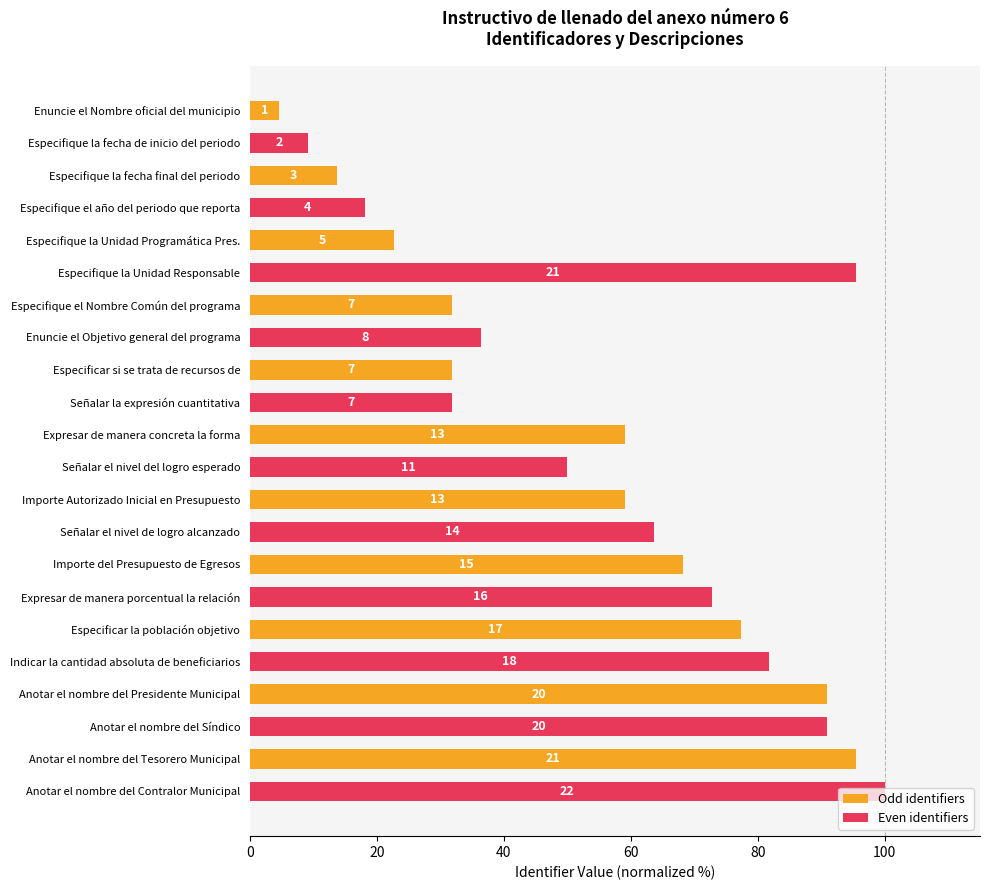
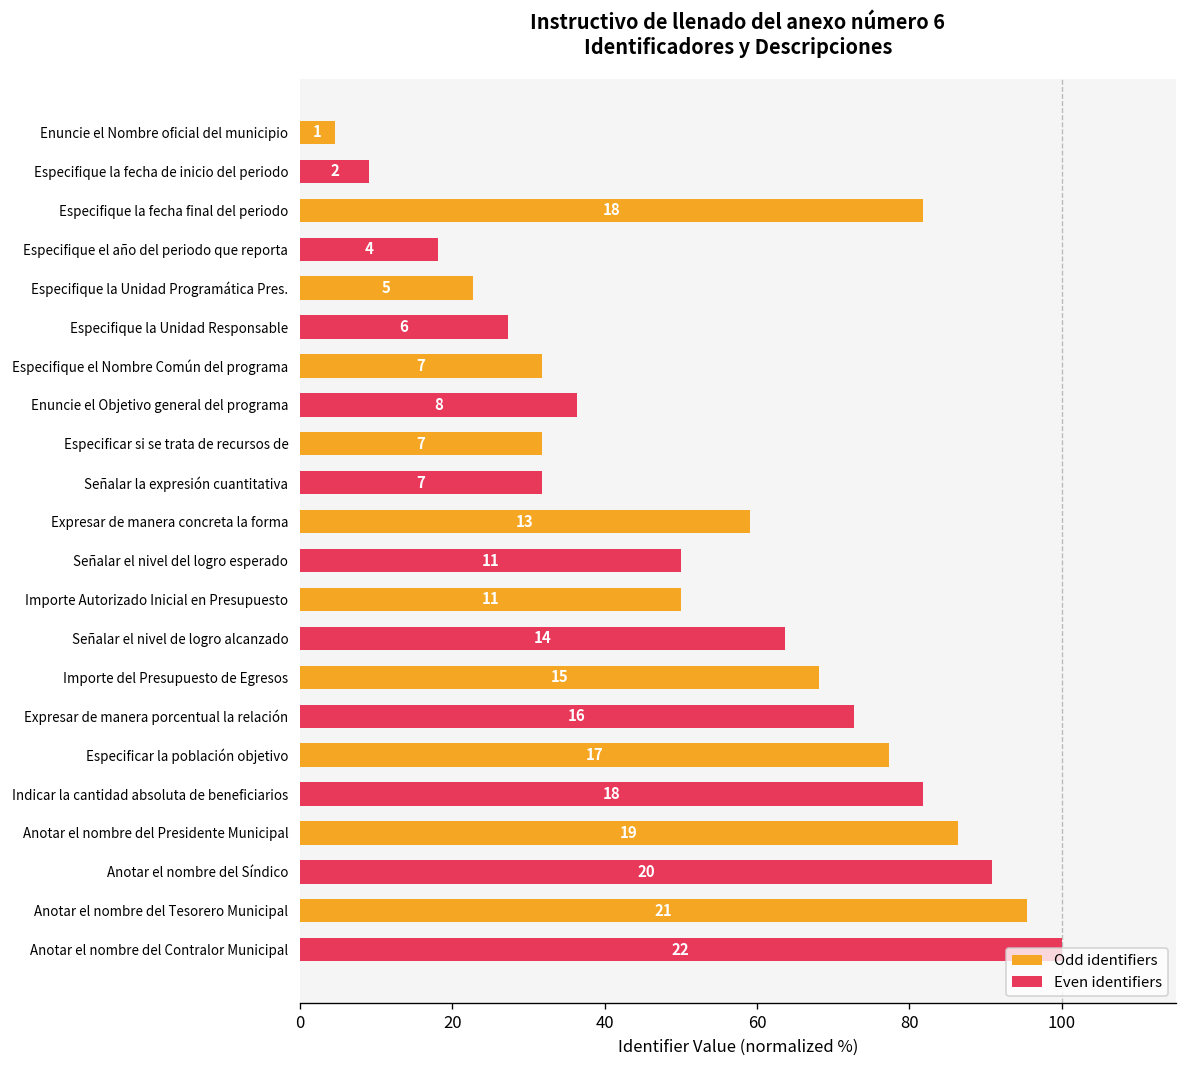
Especifique la fecha final del periodo: 3 -> 18
Especifique la Unidad Responsable: 21 -> 6
Importe Autorizado Inicial en Presupuesto: 13 -> 11
Anotar el nombre del Presidente Municipal: 20 -> 19
